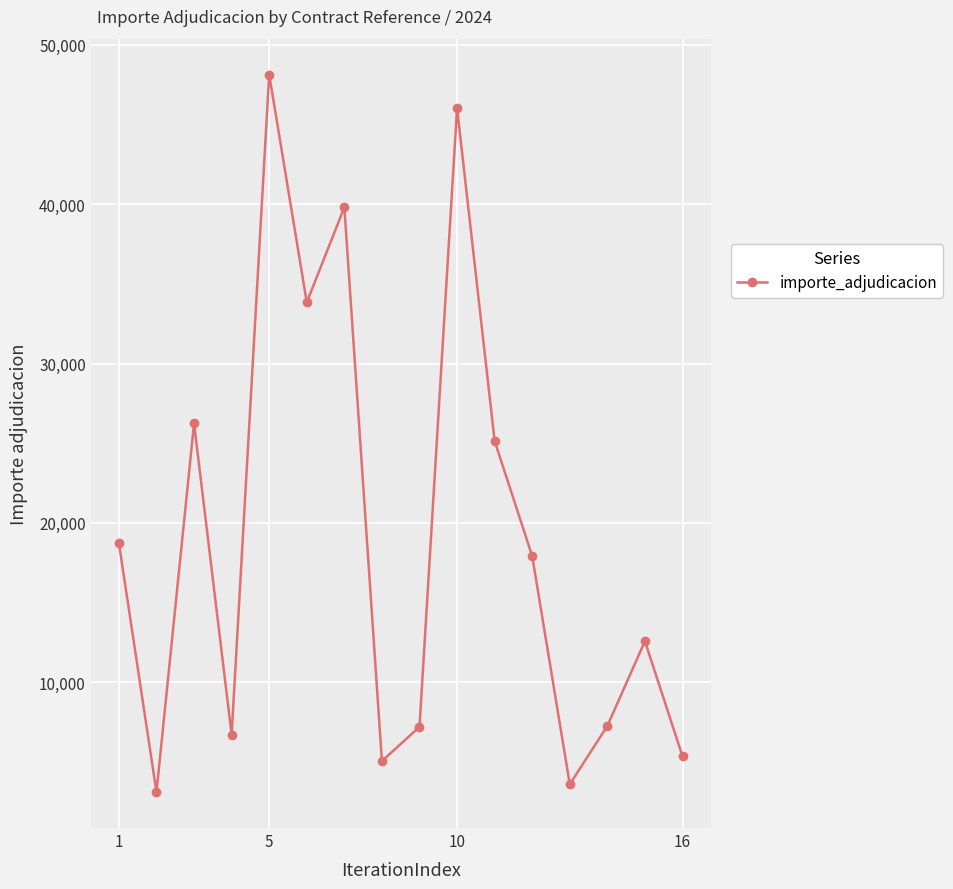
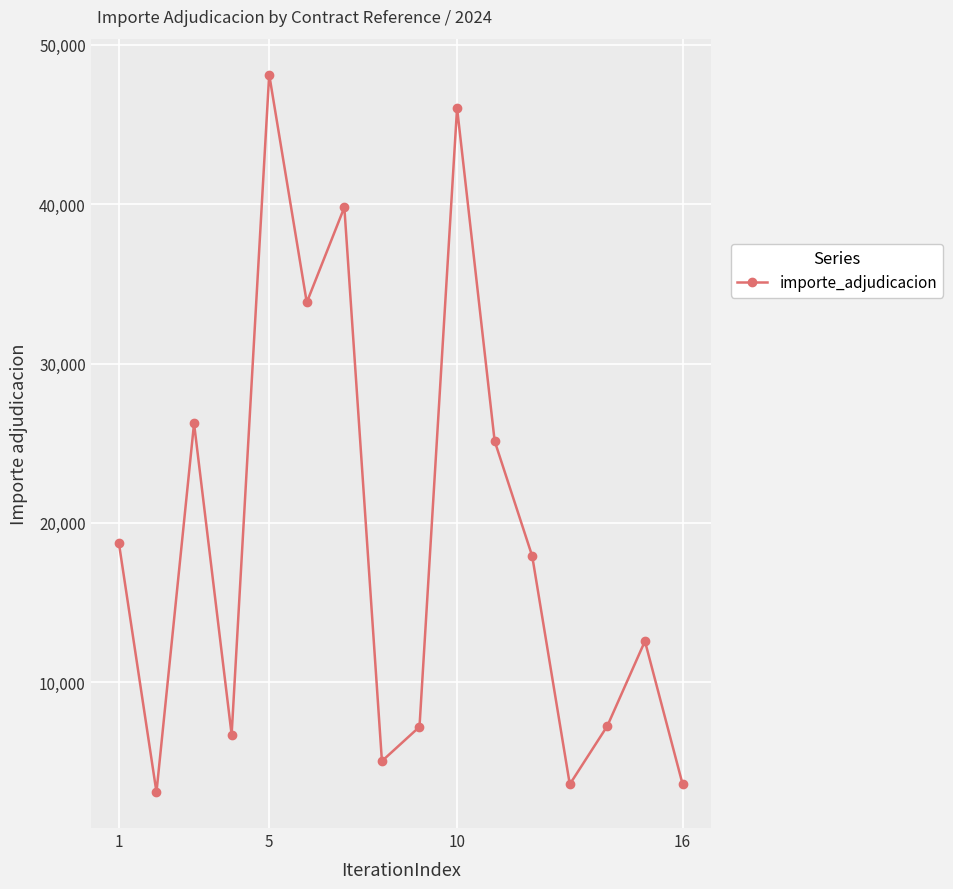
16: 5,400 -> 3,600
